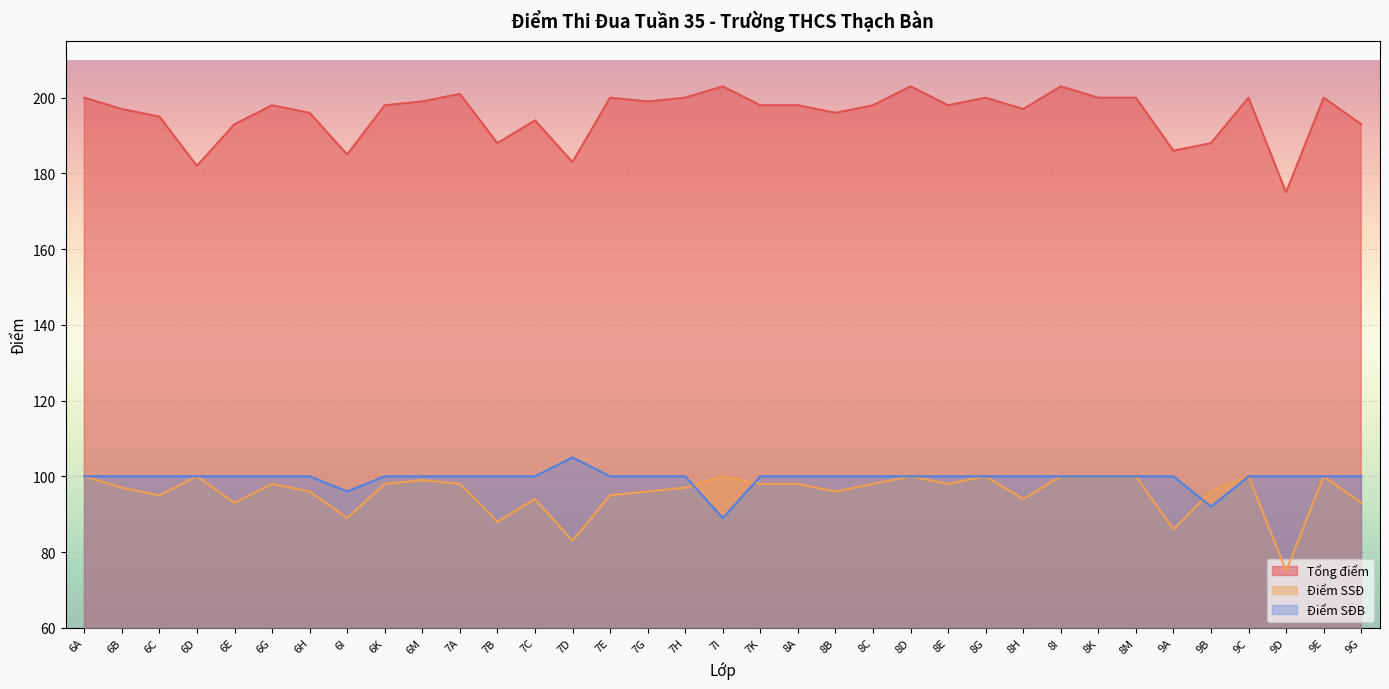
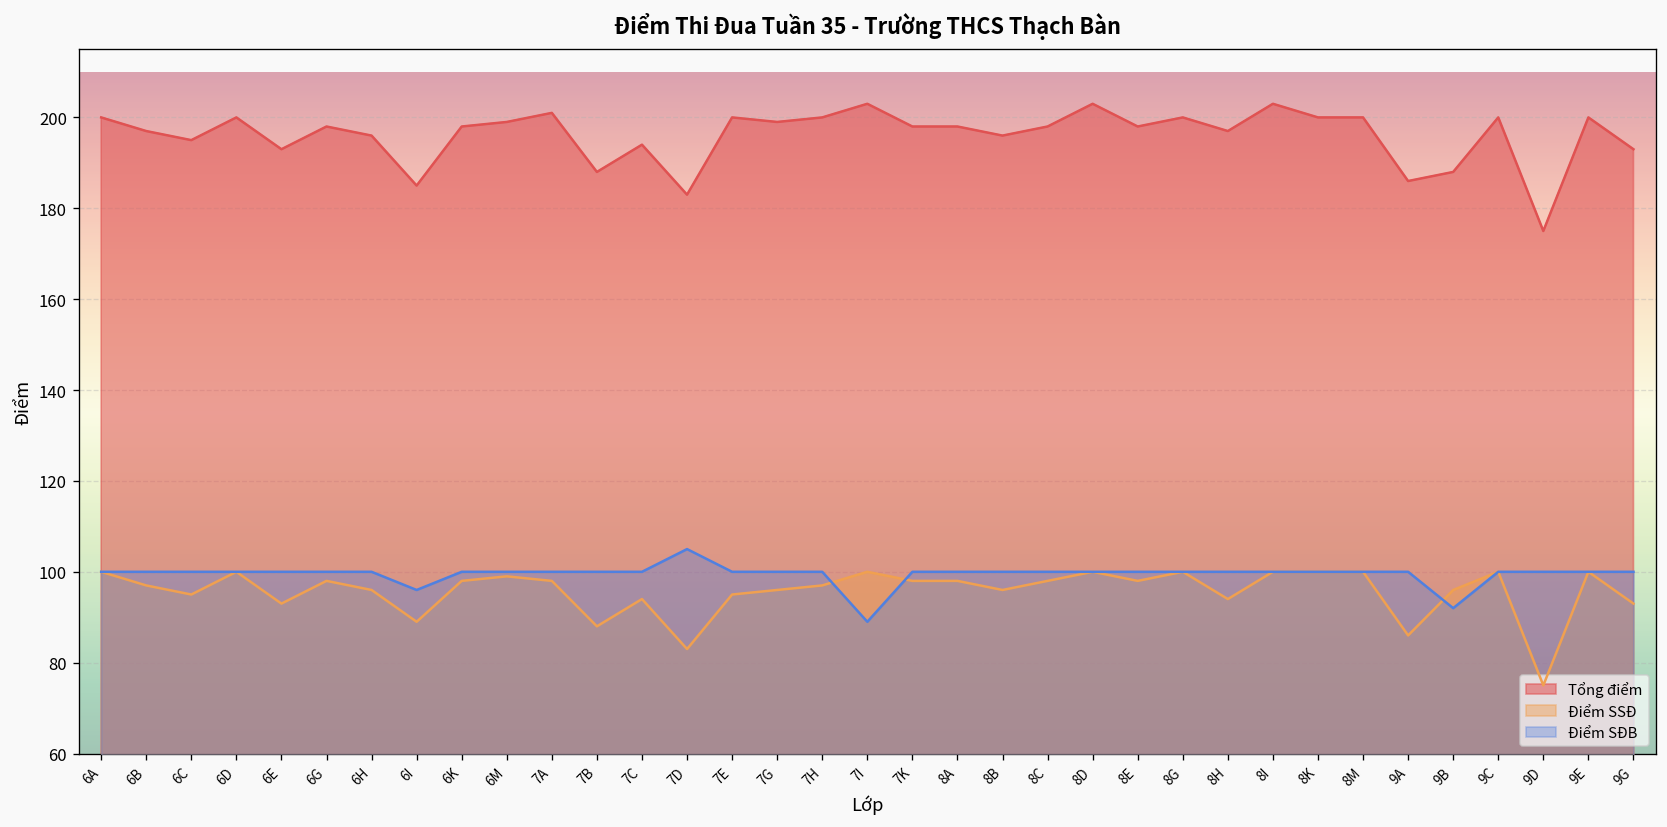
Tổng điểm, 6D: 182 -> 200
